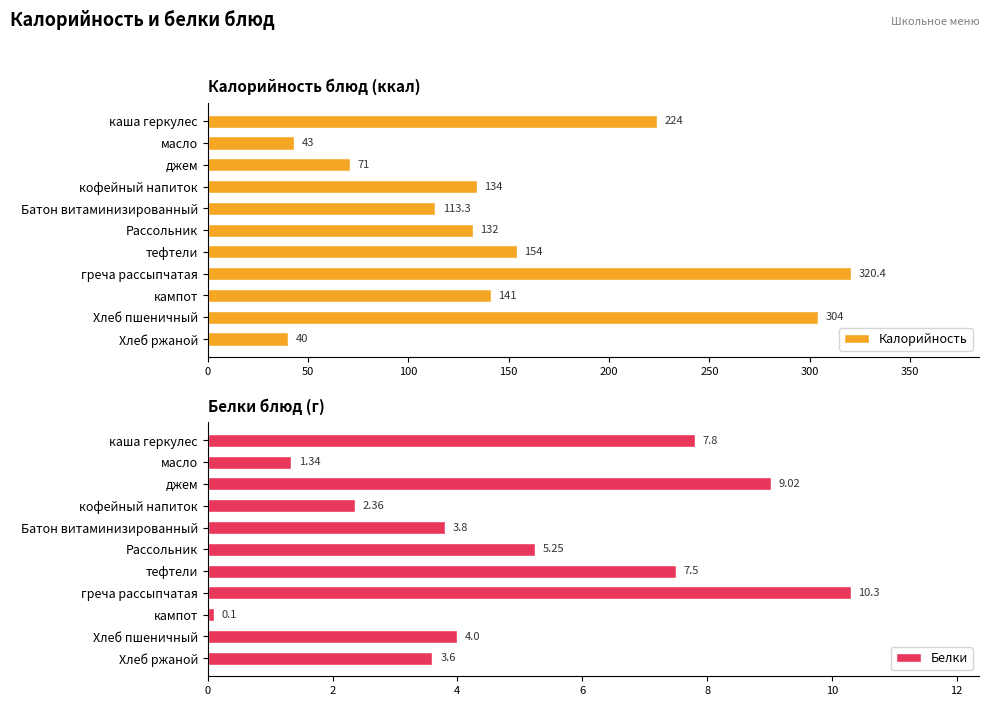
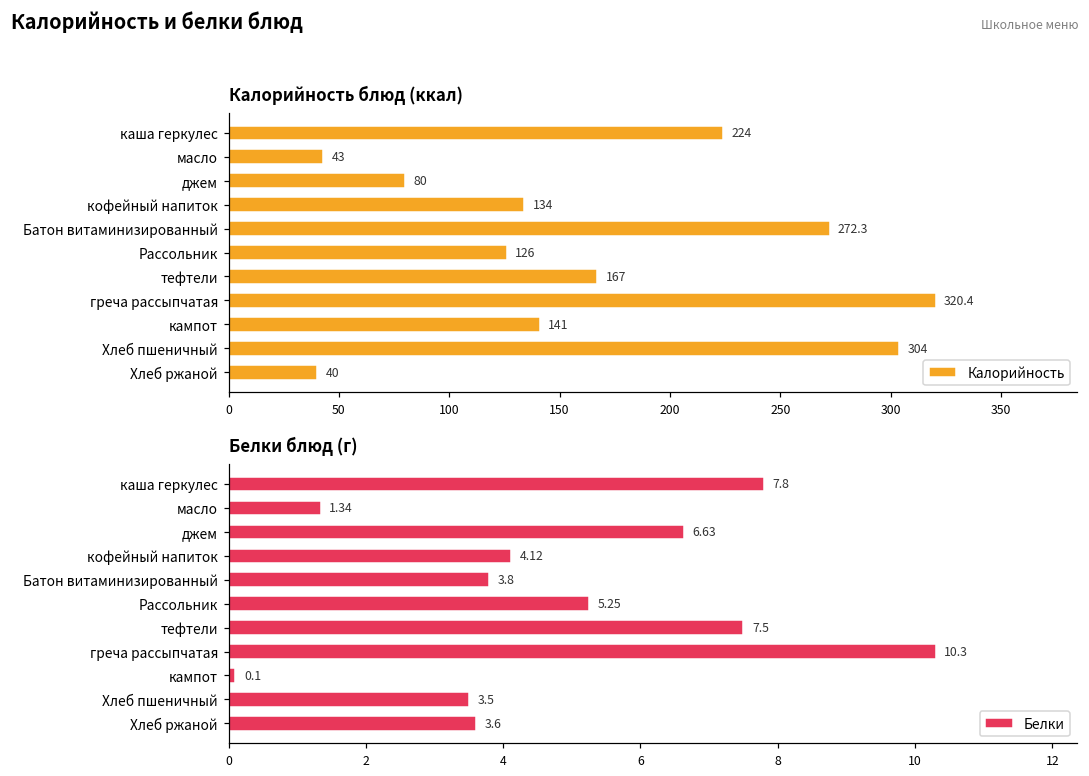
Калорийность блюд (ккал), джем: 71 -> 80
Калорийность блюд (ккал), Батон витаминизированный: 113.3 -> 272.3
Калорийность блюд (ккал), Рассольник: 132 -> 126
Калорийность блюд (ккал), тефтели: 154 -> 167
Белки блюд (г), джем: 9.02 -> 6.63
Белки блюд (г), кофейный напиток: 2.36 -> 4.12
Белки блюд (г), Хлеб пшеничный: 4.0 -> 3.5
